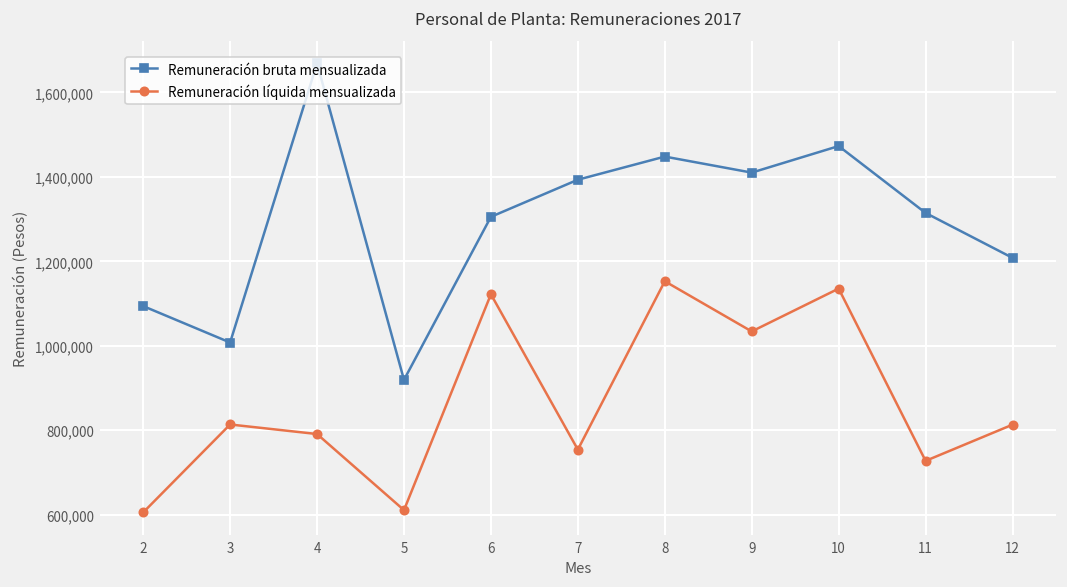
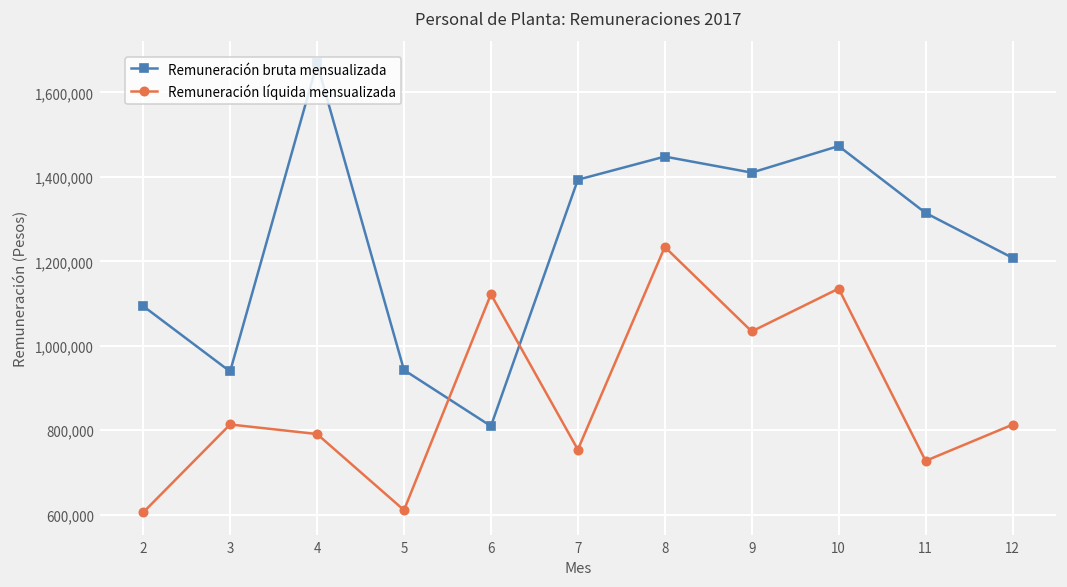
Remuneración bruta mensualizada, 3: 1,010,000 -> 940,000
Remuneración bruta mensualizada, 5: 920,000 -> 940,000
Remuneración bruta mensualizada, 6: 1,310,000 -> 810,000
Remuneración líquida mensualizada, 8: 1,150,000 -> 1,230,000
